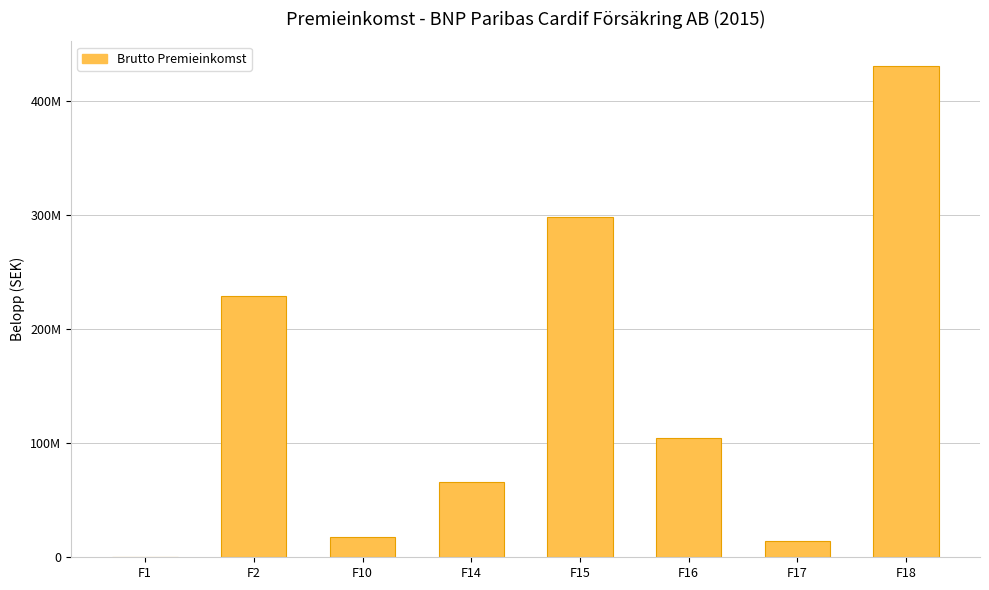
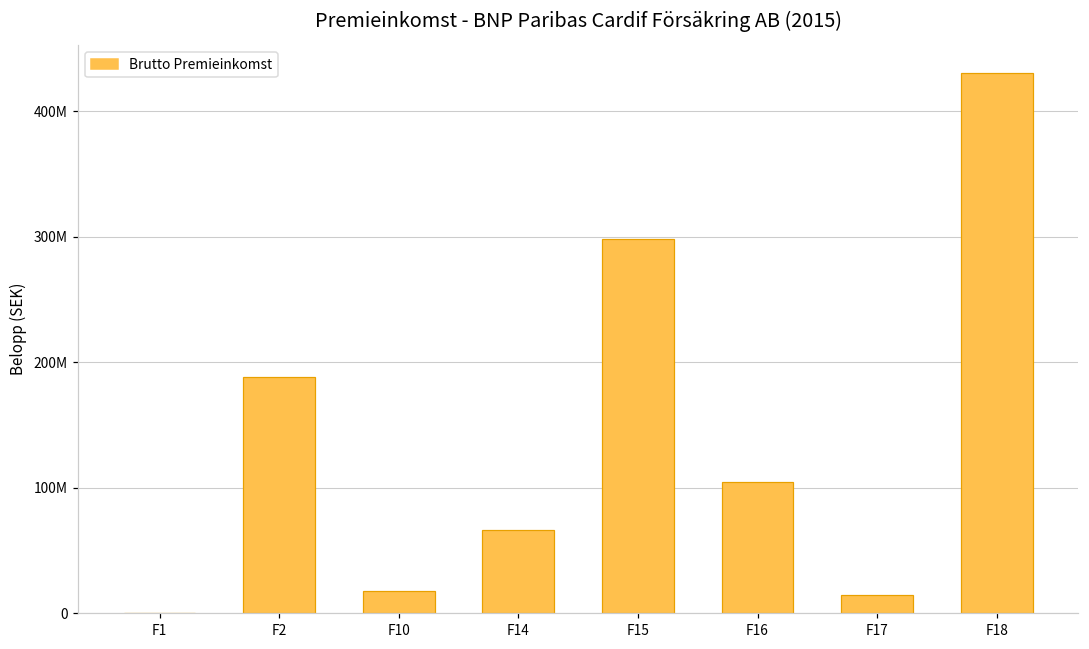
F2: 230000000 -> 188000000
